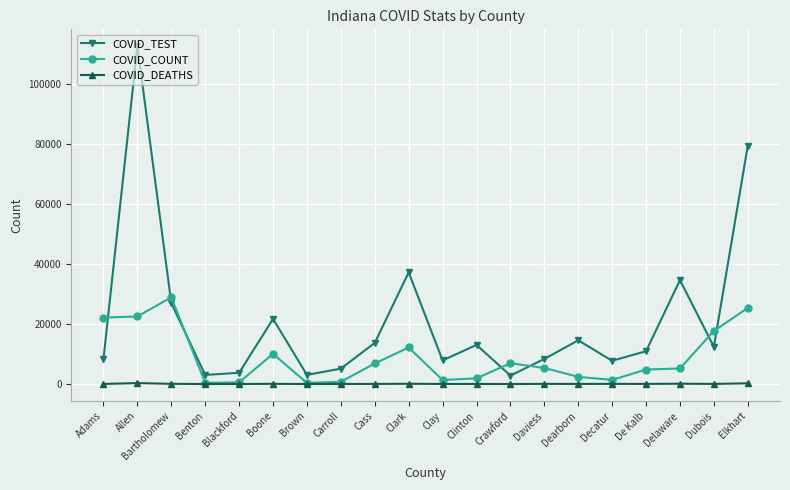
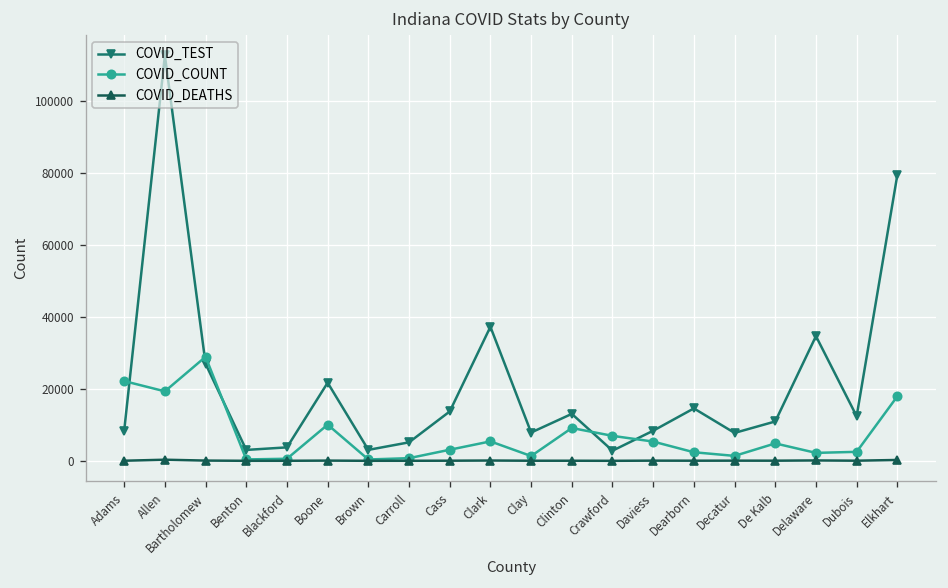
COVID_COUNT, Allen: 23000 -> 19000
COVID_COUNT, Cass: 7000 -> 3000
COVID_COUNT, Clark: 12000 -> 5000
COVID_COUNT, Clinton: 2000 -> 9000
COVID_COUNT, Delaware: 5000 -> 2000
COVID_COUNT, Dubois: 18000 -> 2000
COVID_COUNT, Elkhart: 25000 -> 18000
